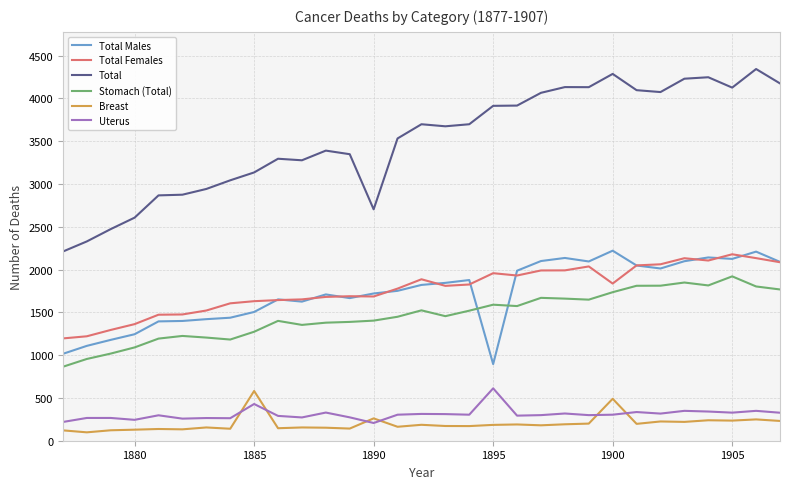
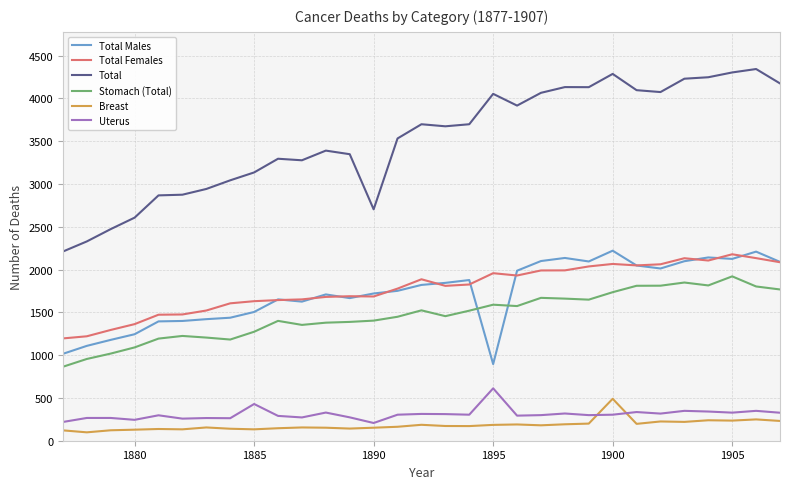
Breast, 1885: 600 -> 100
Breast, 1890: 300 -> 200
Total, 1895: 3900 -> 4100
Total Females, 1900: 1800 -> 2100
Total, 1905: 4100 -> 4300
